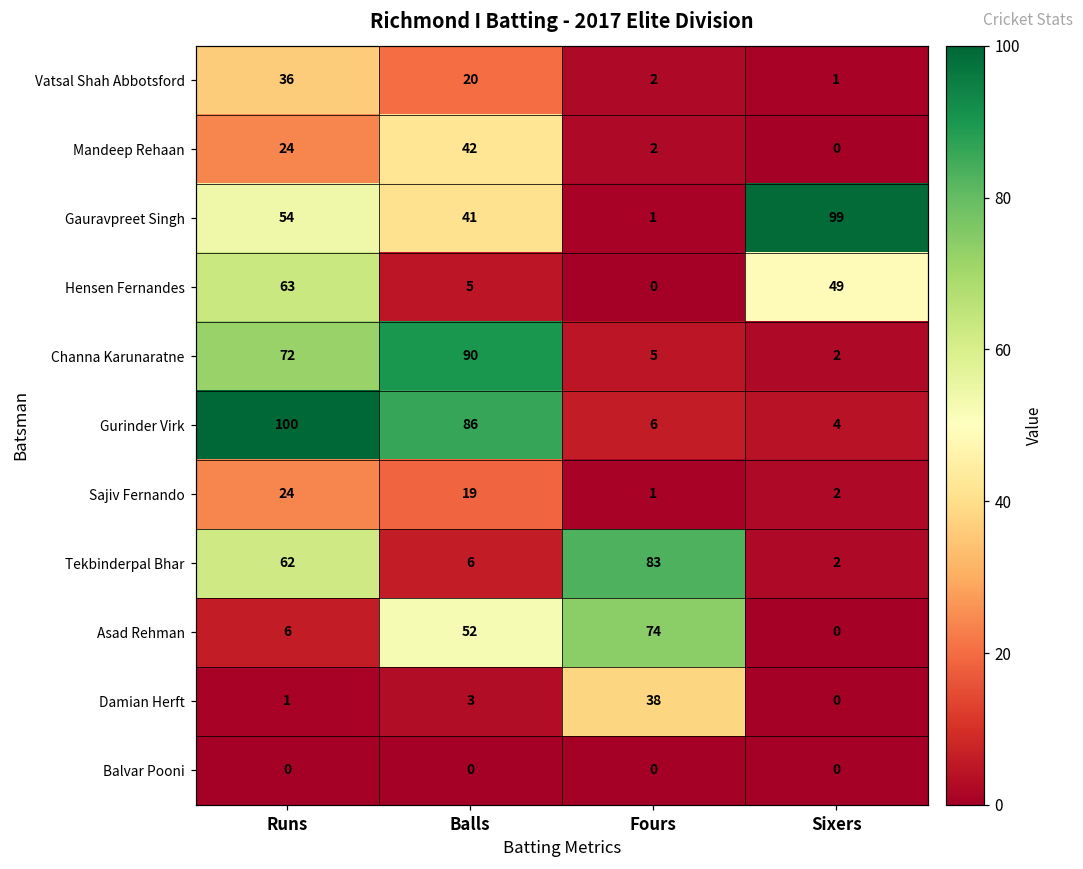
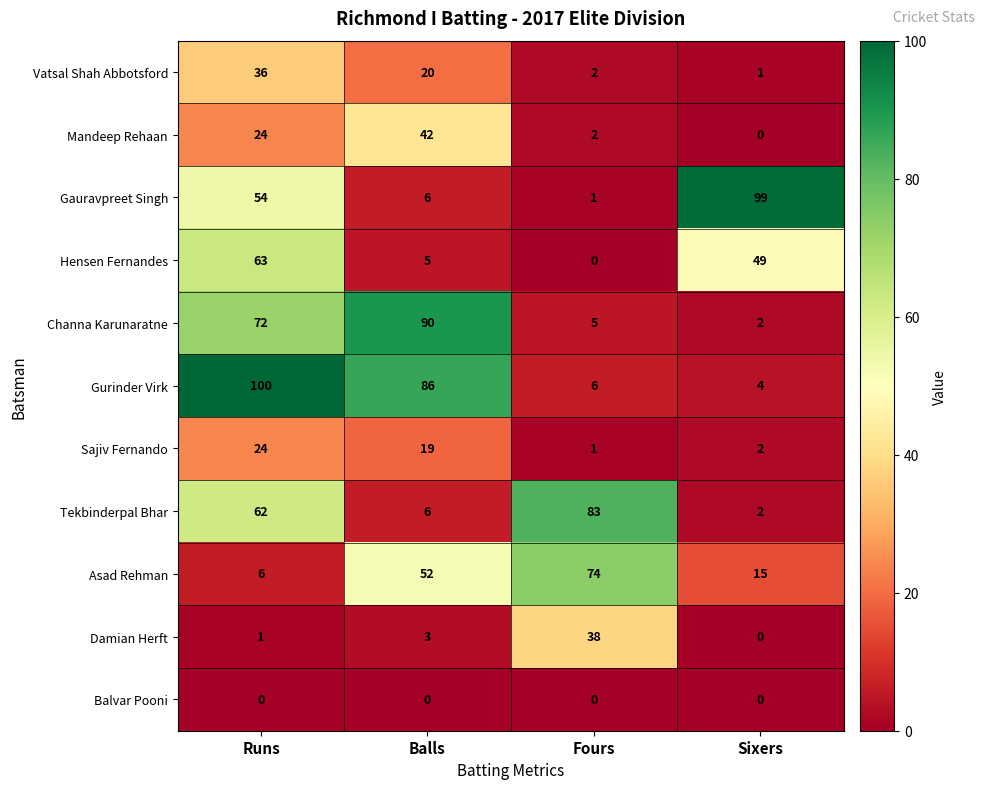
Gauravpreet Singh, Balls: 41 -> 6
Asad Rehman, Sixers: 0 -> 15
